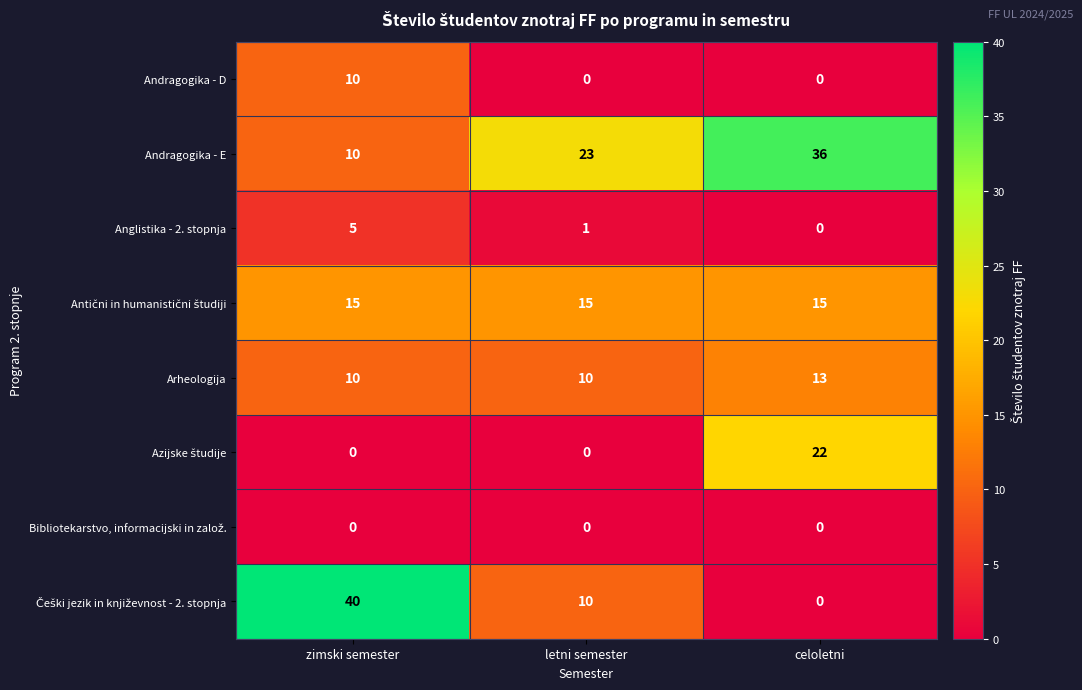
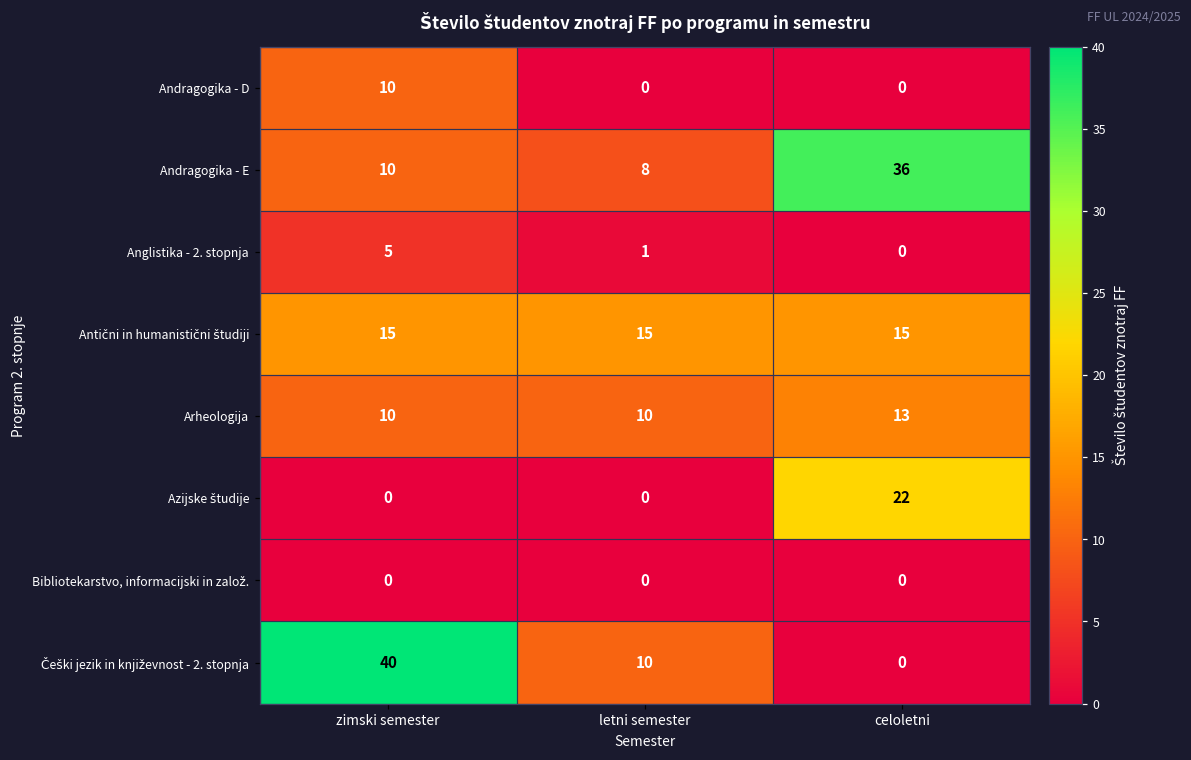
Andragogika - E, letni semester: 23 -> 8
